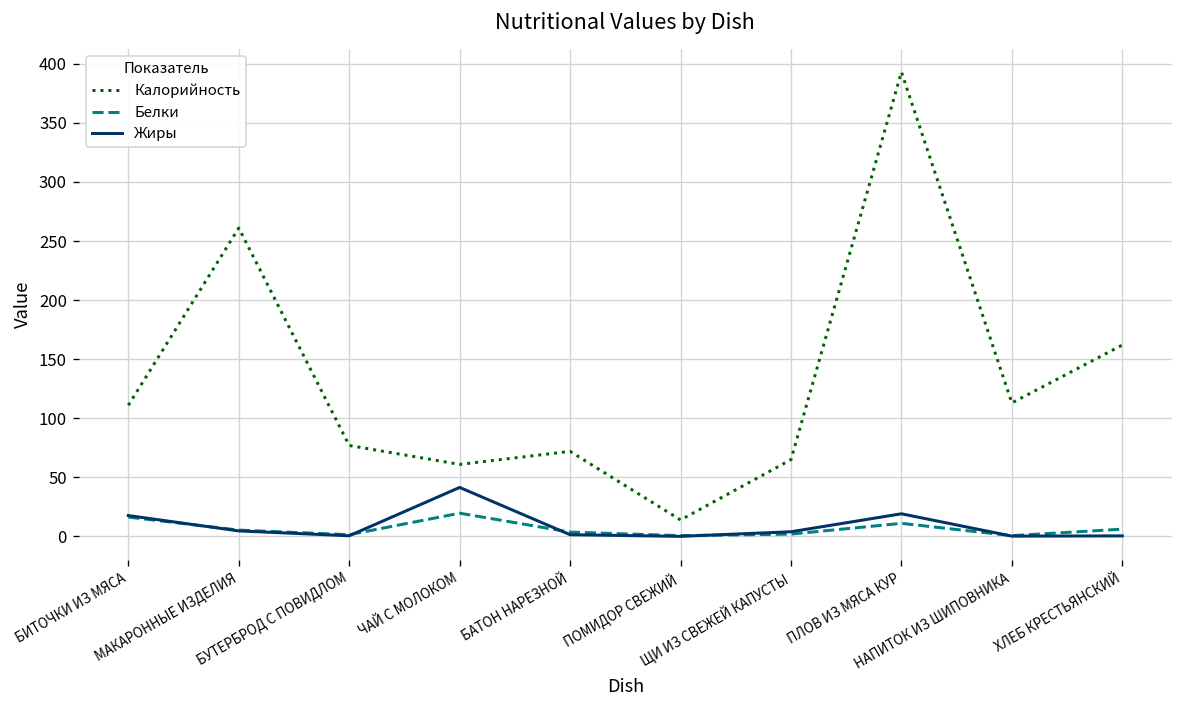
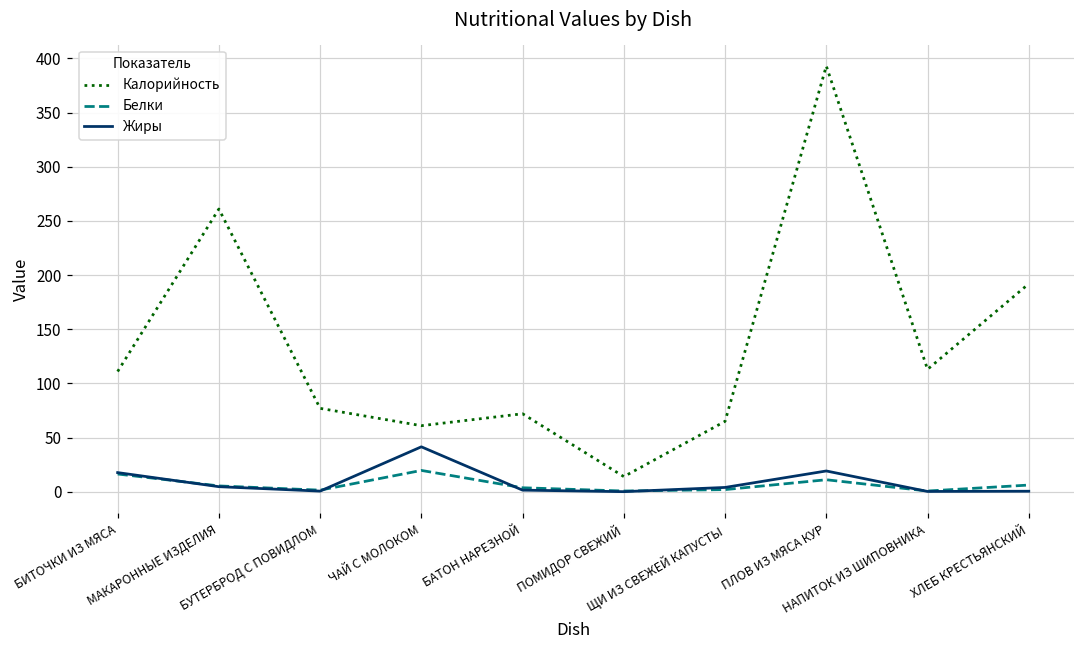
Калорийность, ХЛЕБ КРЕСТЬЯНСКИЙ: 160 -> 190
